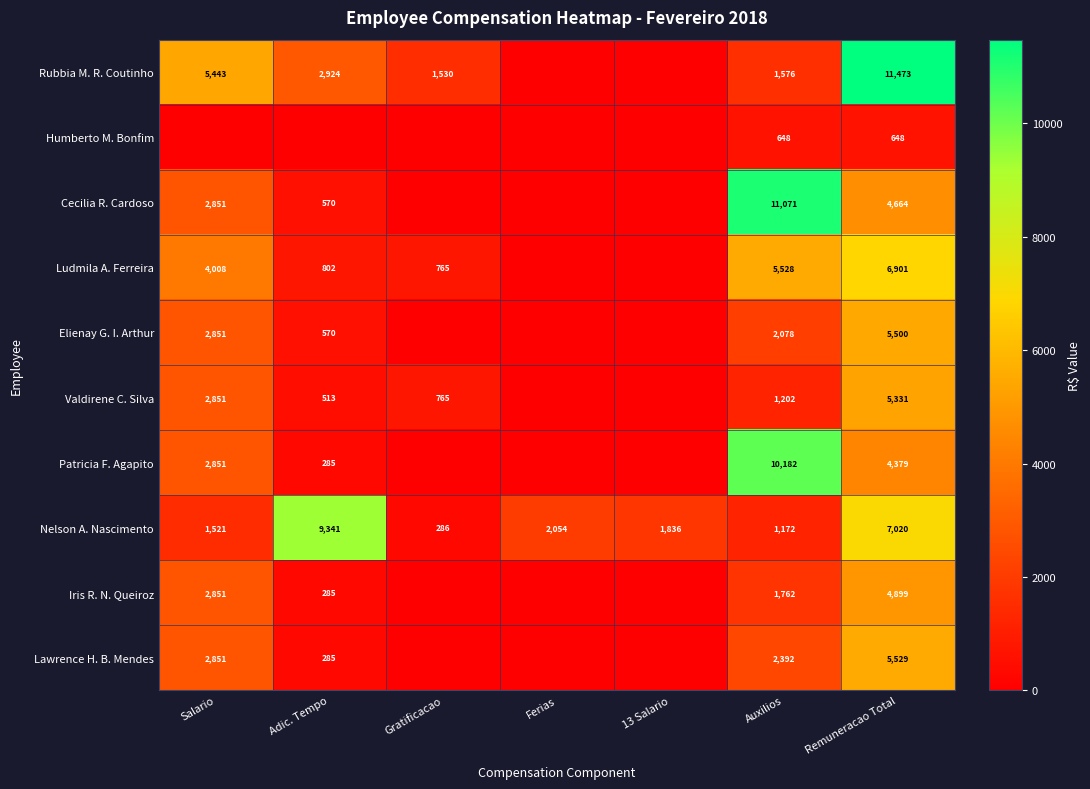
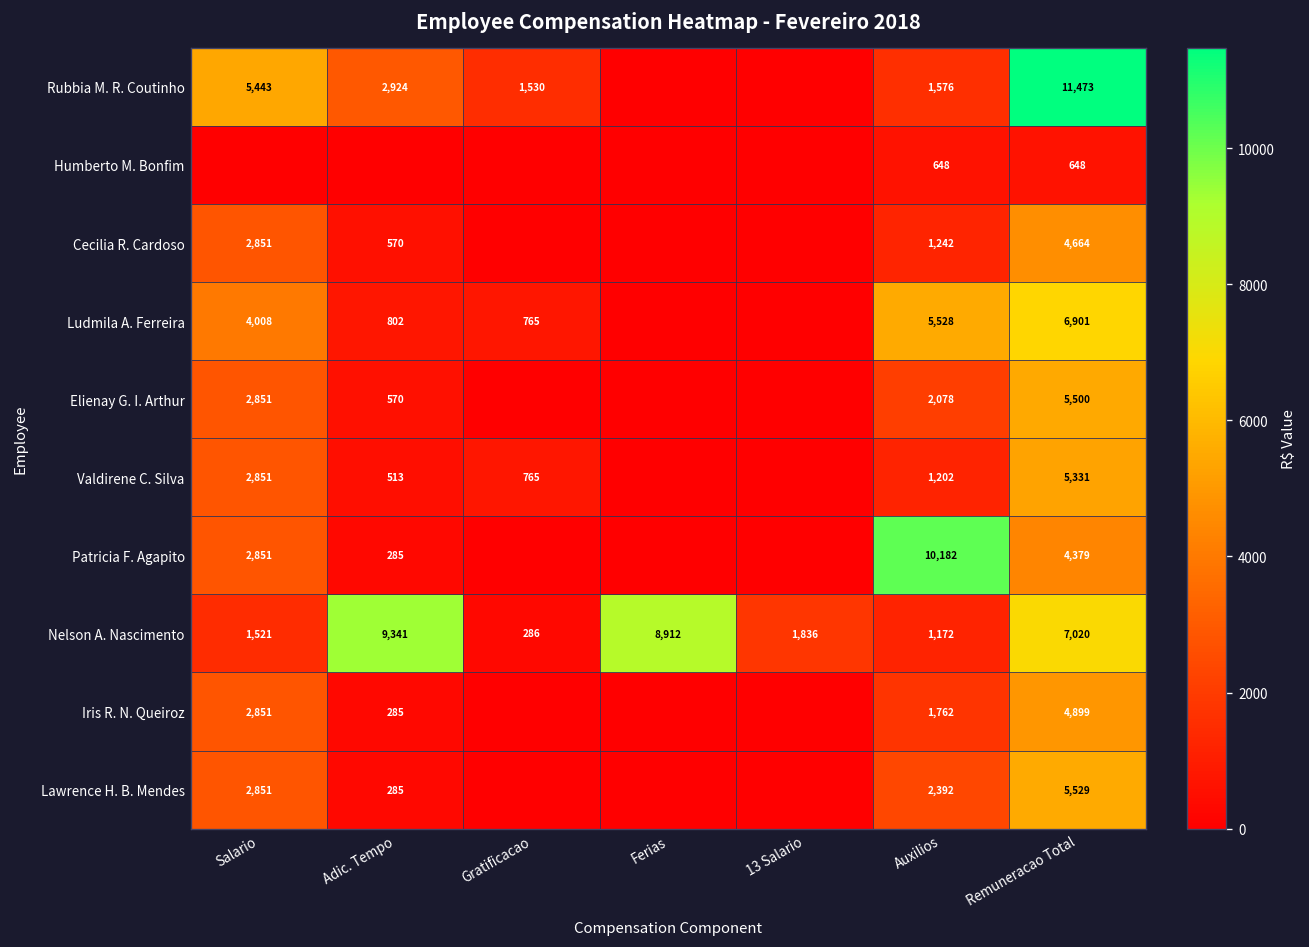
Cecilia R. Cardoso, Auxilios: 11,071 -> 1,242
Nelson A. Nascimento, Ferias: 2,054 -> 8,912
